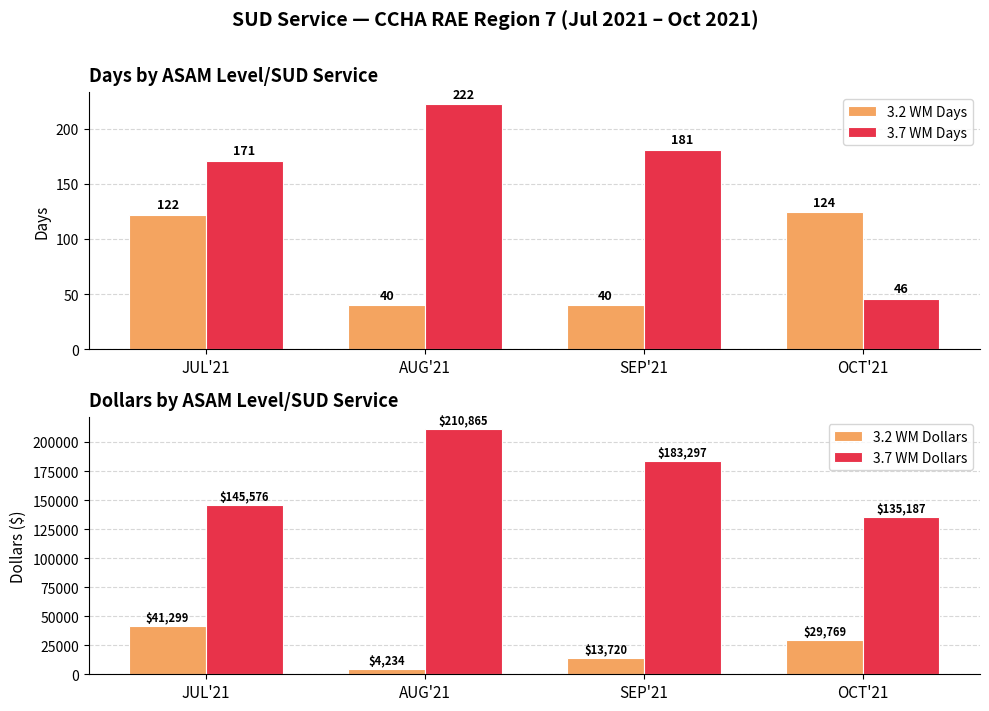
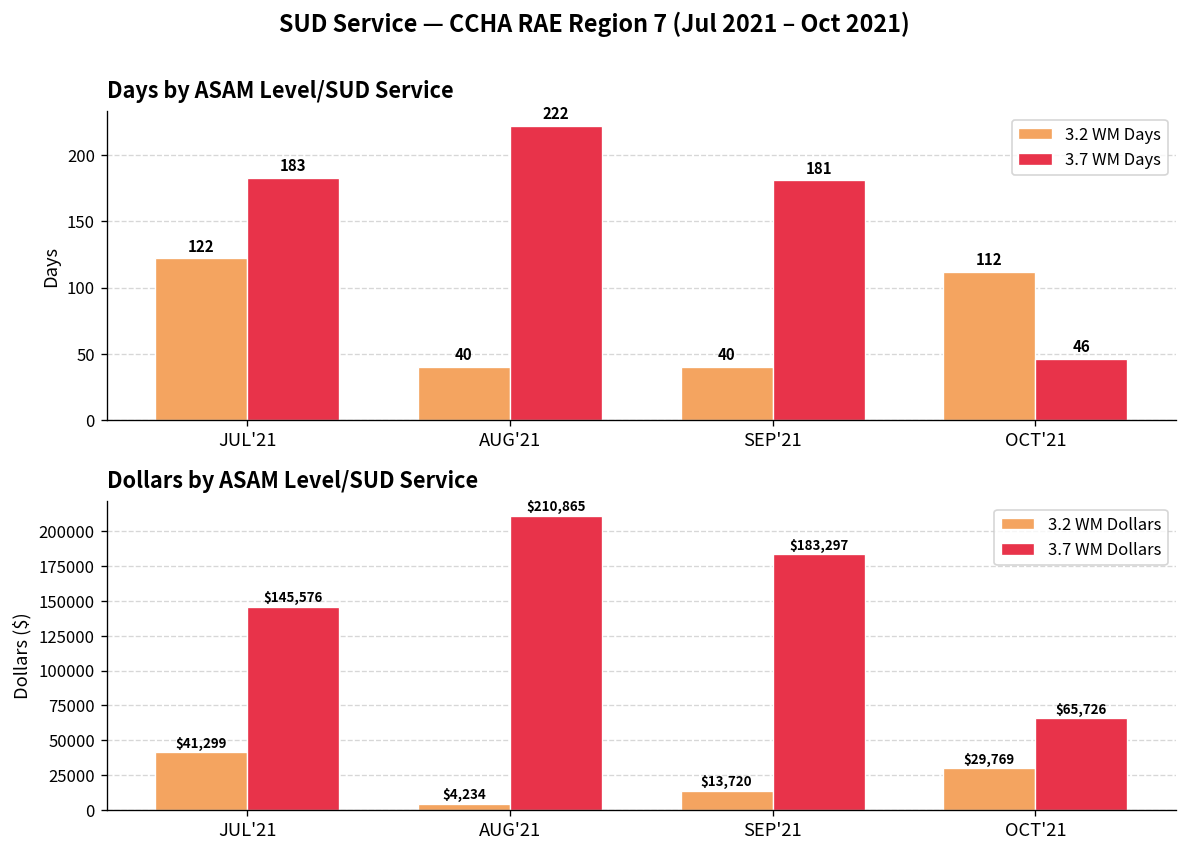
Days by ASAM Level/SUD Service, 3.7 WM Days, JUL'21: 171 -> 183
Days by ASAM Level/SUD Service, 3.2 WM Days, OCT'21: 124 -> 112
Dollars by ASAM Level/SUD Service, 3.7 WM Dollars, OCT'21: $135,187 -> $65,726
